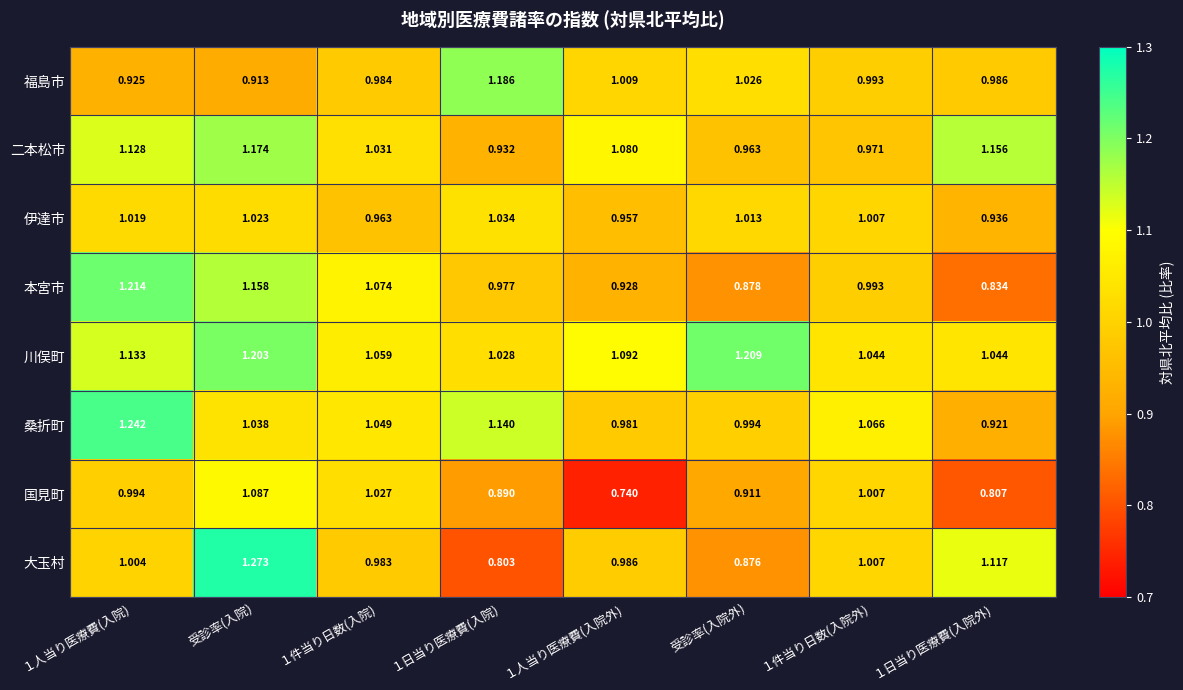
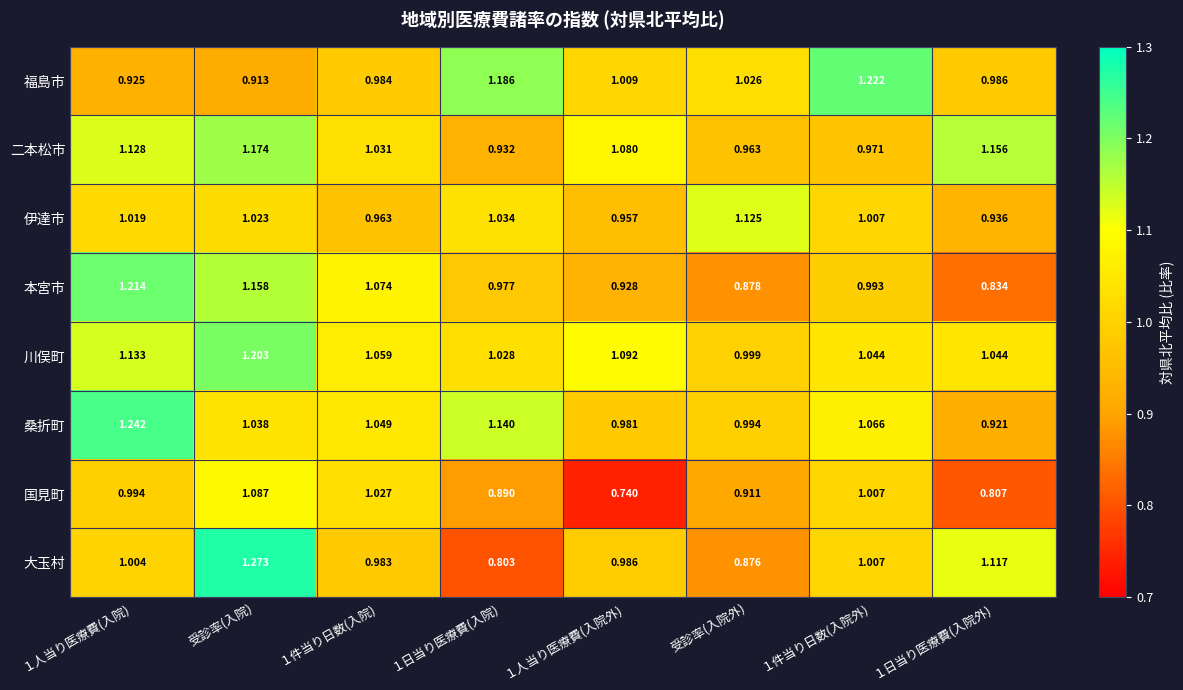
福島市, １件当り日数(入院外): 0.993 -> 1.222
伊達市, 受診率(入院外): 1.013 -> 1.125
川俣町, 受診率(入院外): 1.209 -> 0.999
